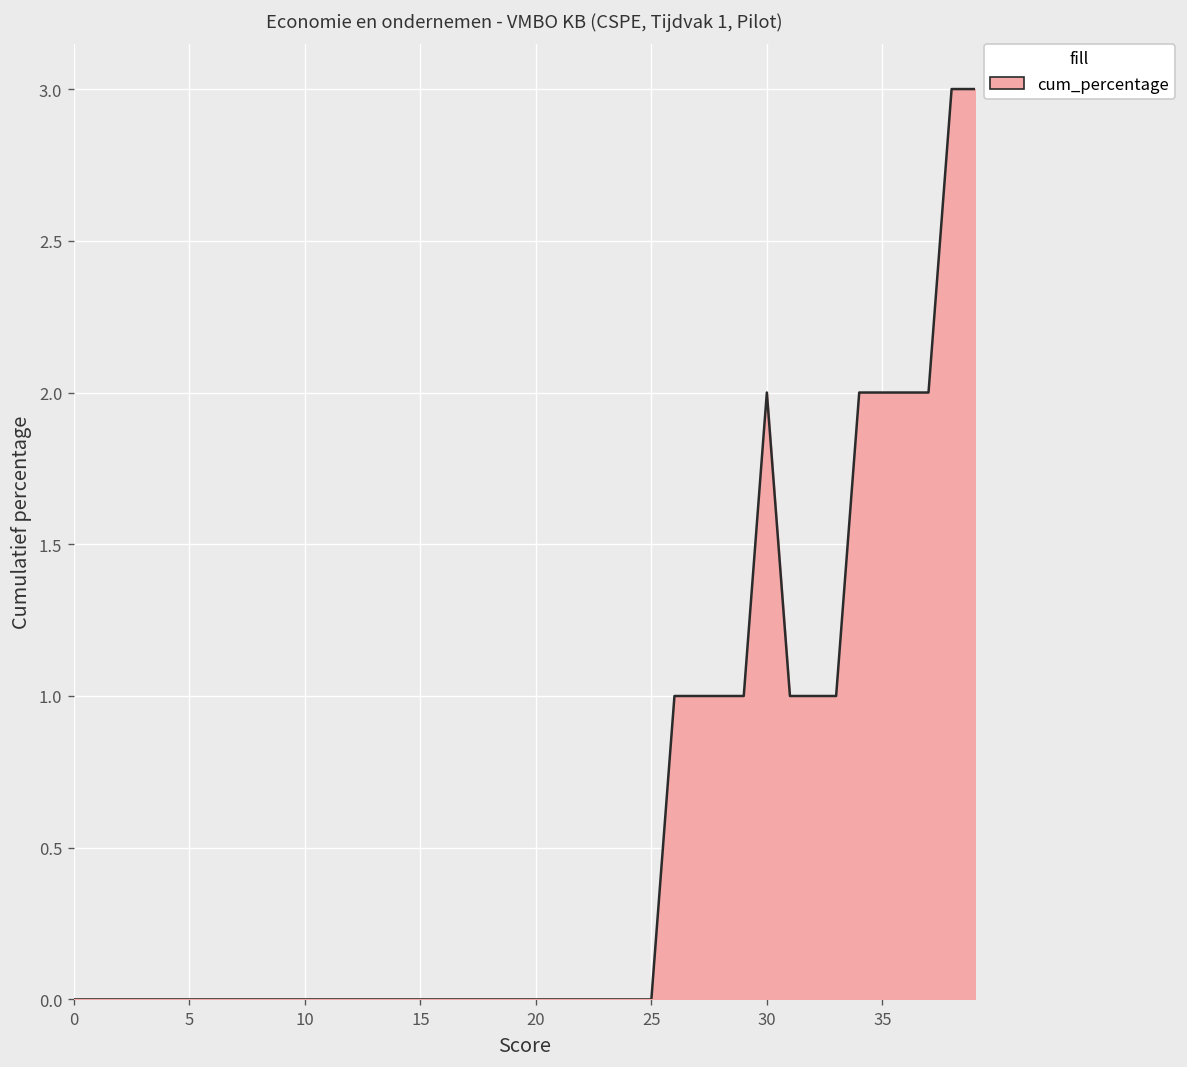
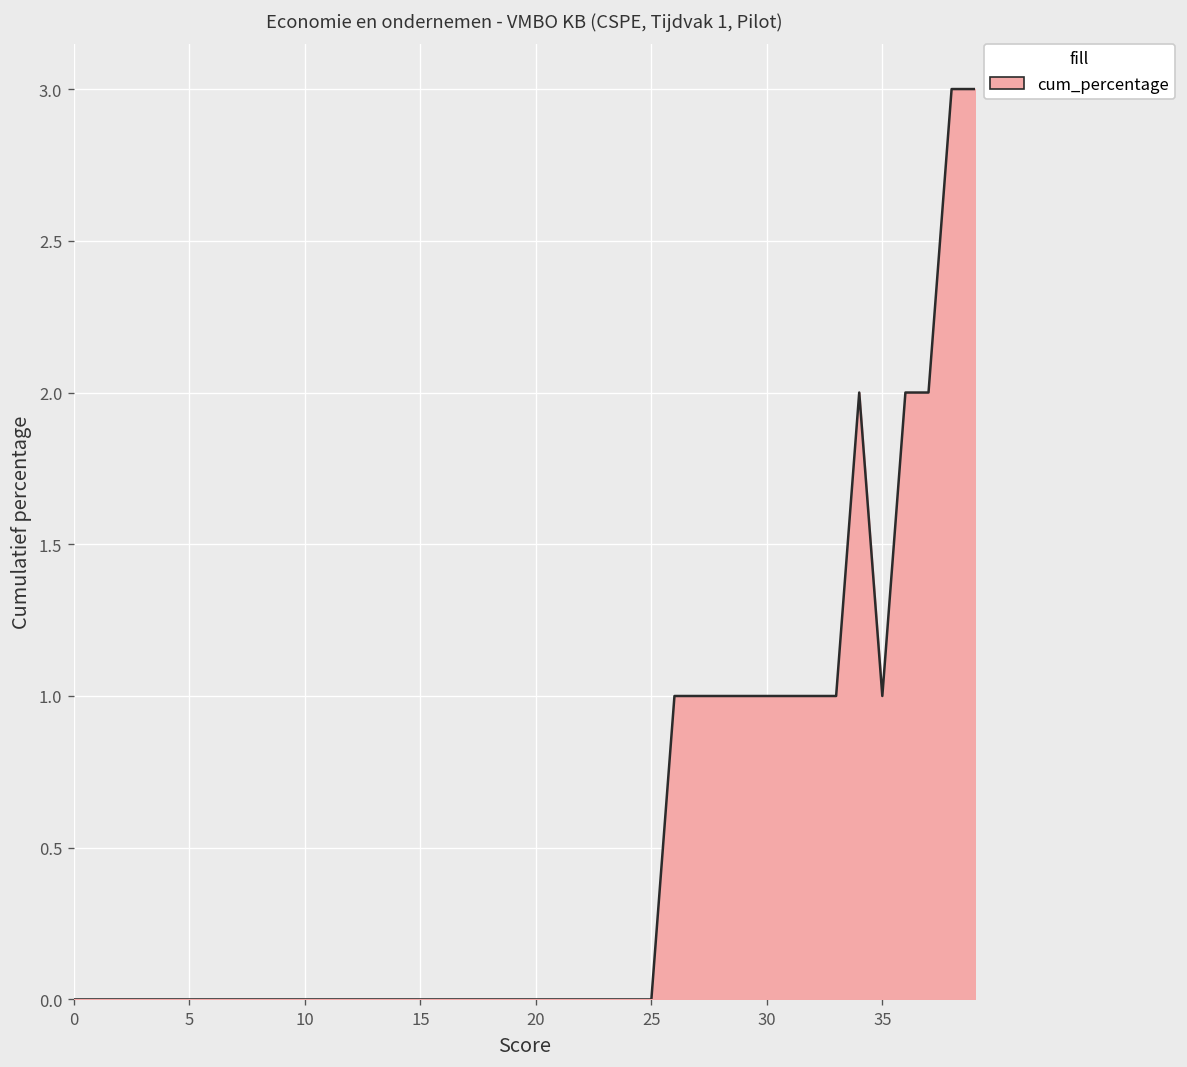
30: 2 -> 1
35: 2 -> 1
